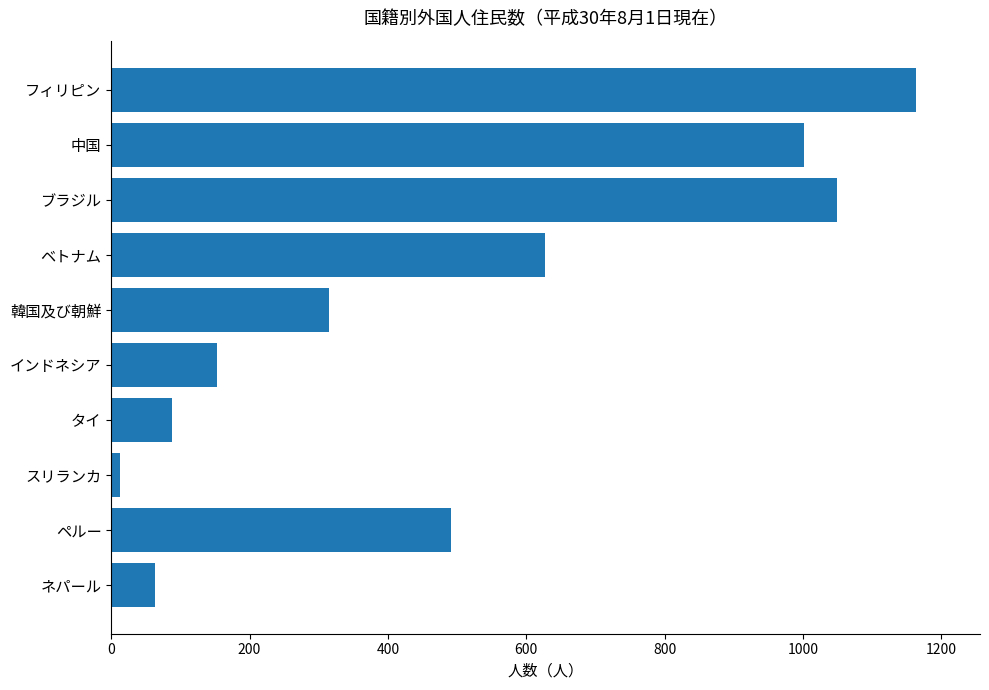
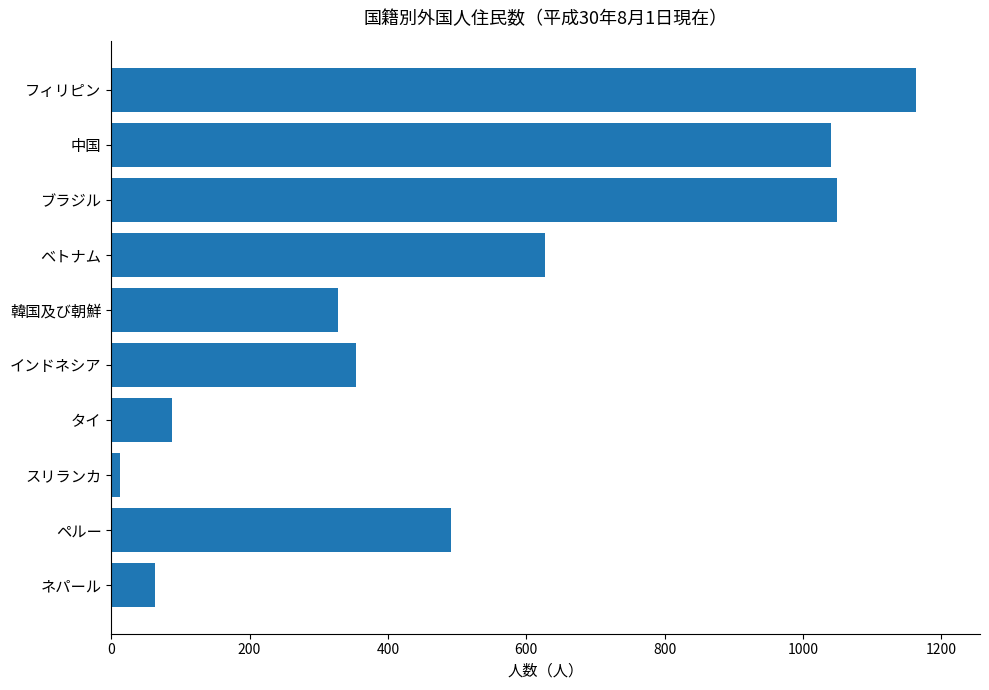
中国: 1000 -> 1040
韓国及び朝鮮: 320 -> 330
インドネシア: 150 -> 350
